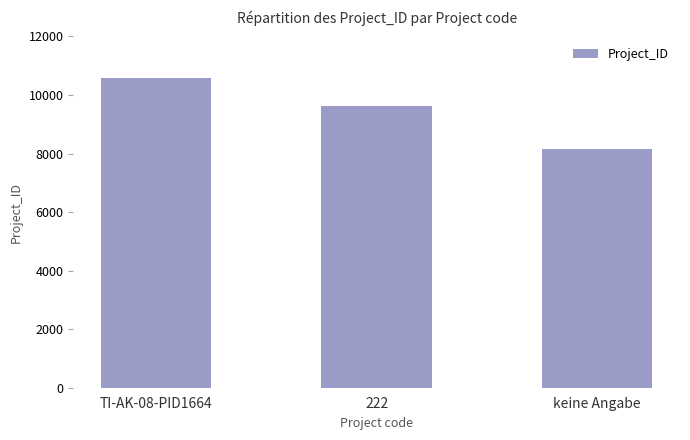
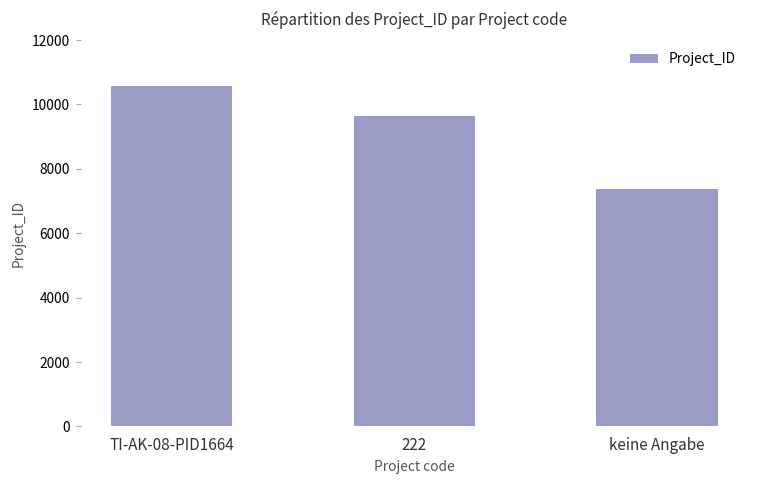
keine Angabe: 8100 -> 7400
